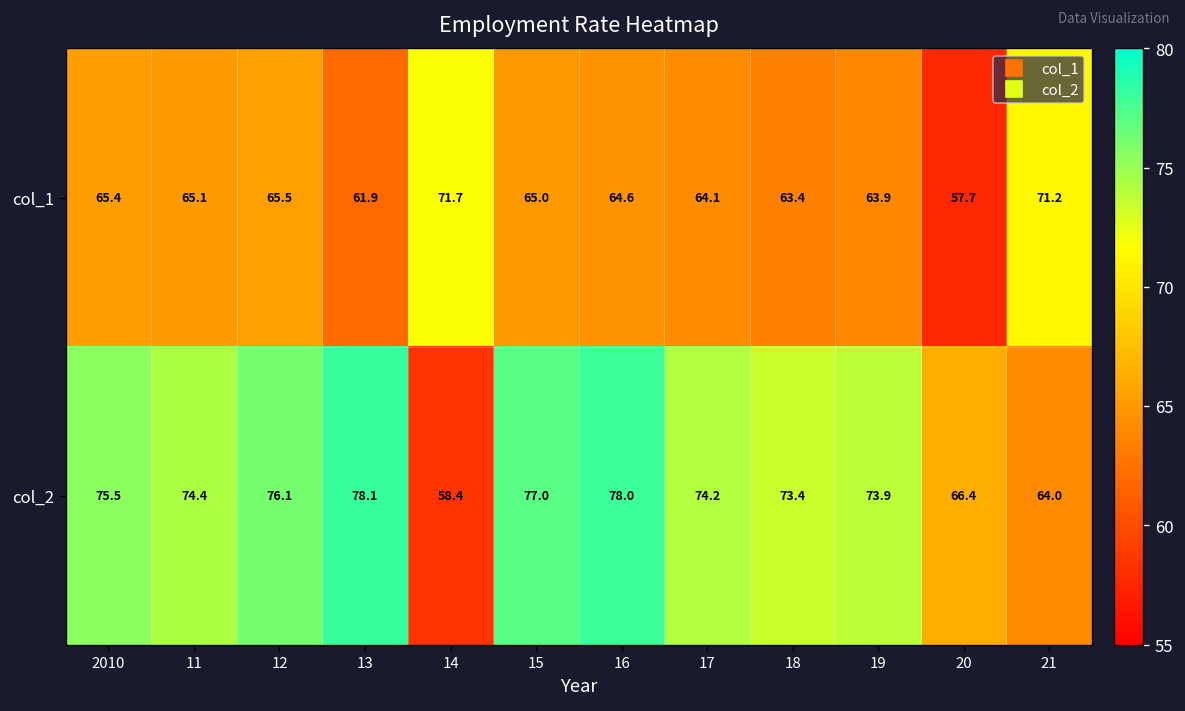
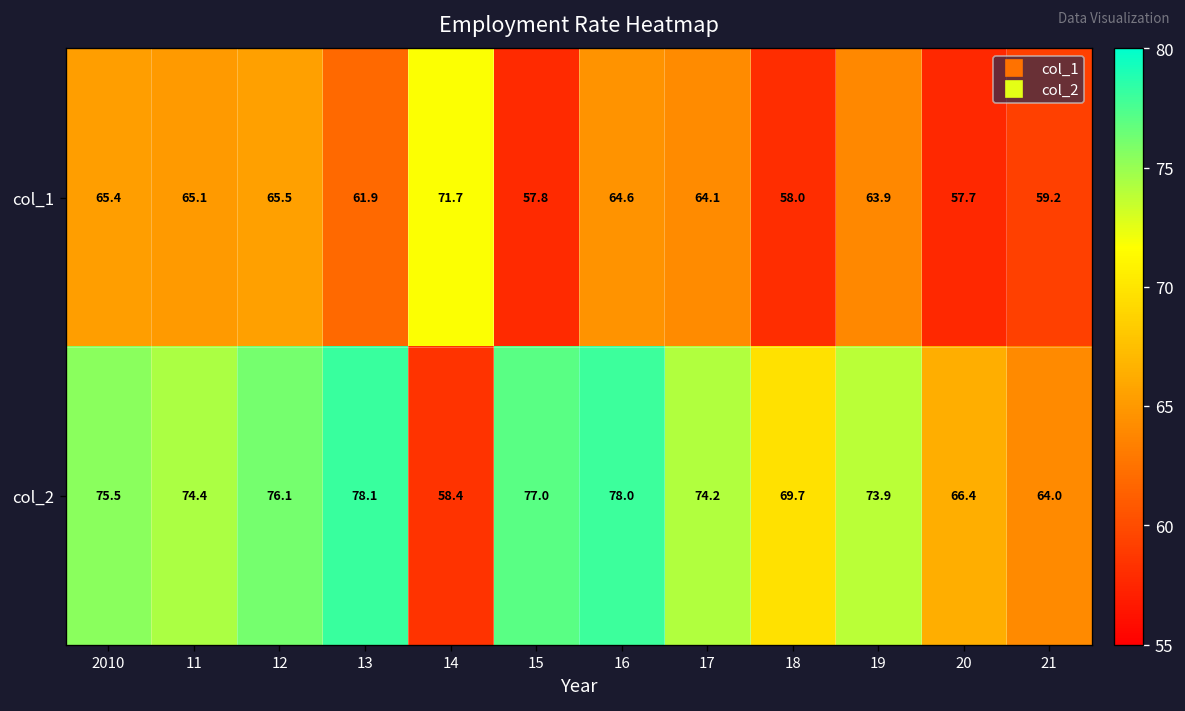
col_1, 15: 65.0 -> 57.8
col_1, 18: 63.4 -> 58.0
col_1, 21: 71.2 -> 59.2
col_2, 18: 73.4 -> 69.7
